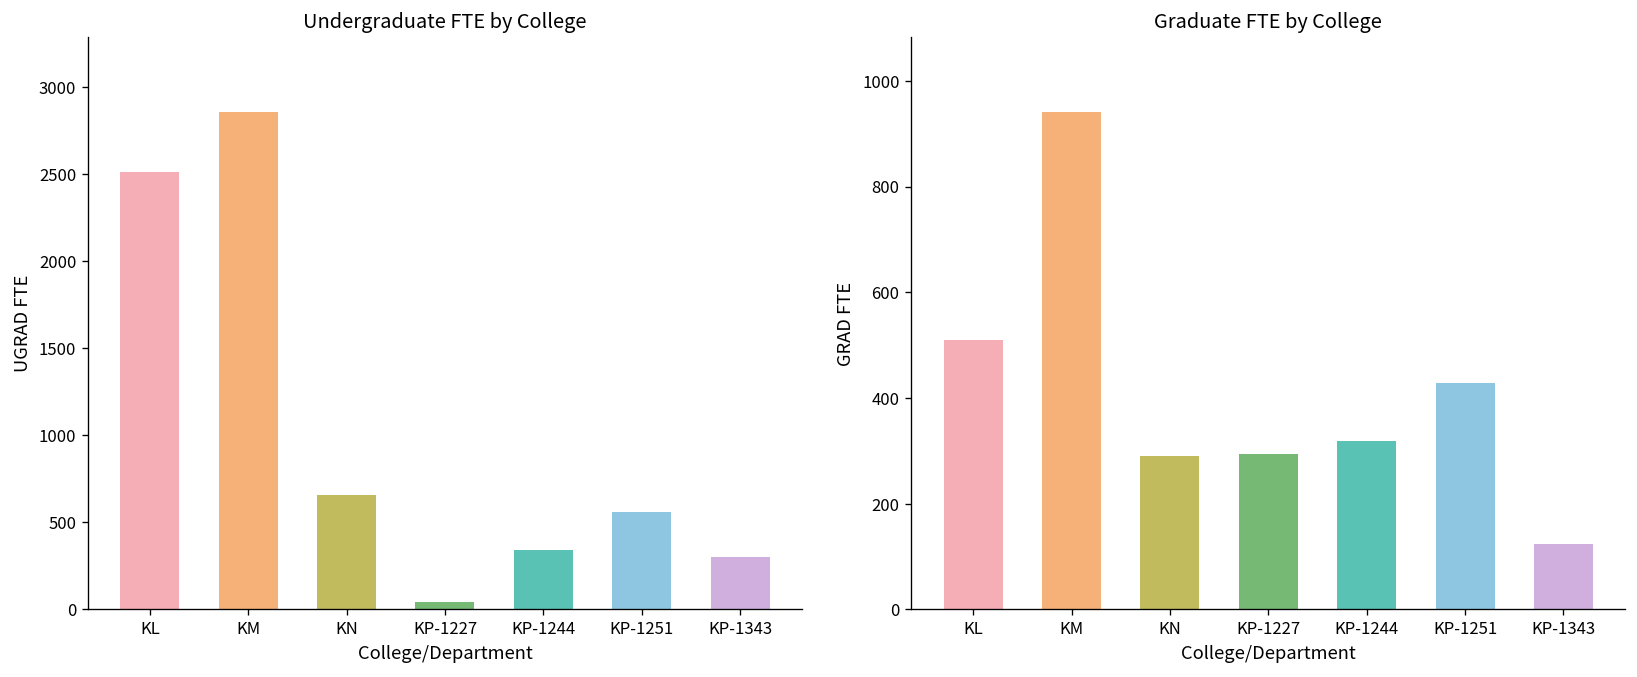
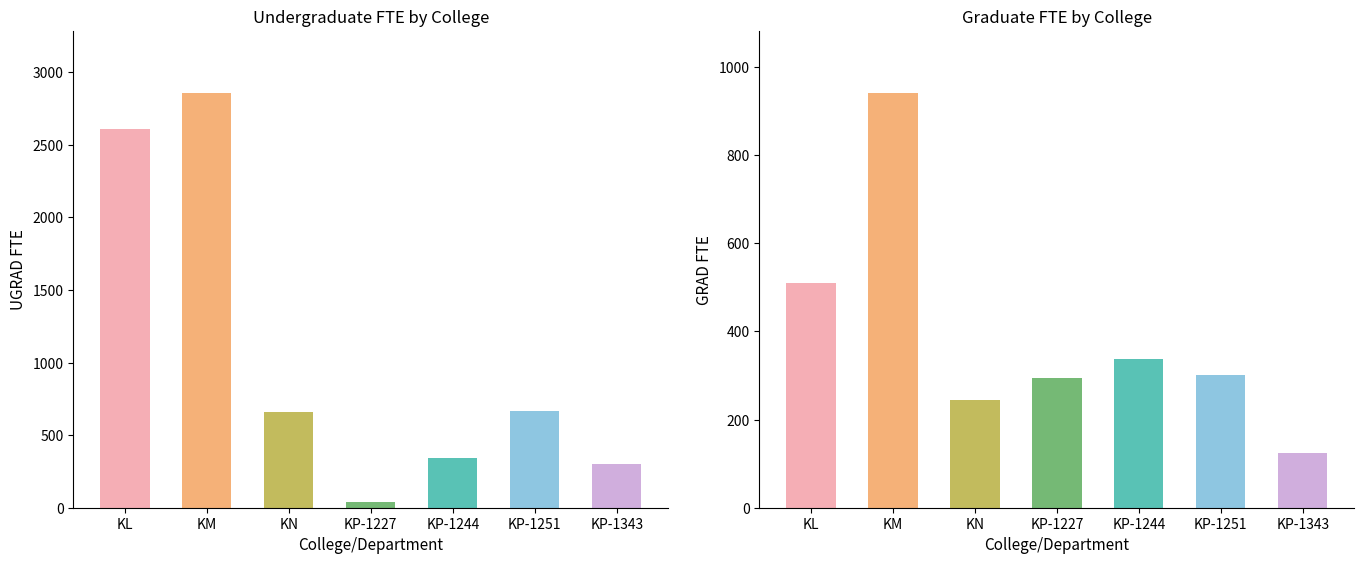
Undergraduate FTE by College, KL: 2510 -> 2610
Undergraduate FTE by College, KP-1251: 560 -> 670
Graduate FTE by College, KN: 290 -> 240
Graduate FTE by College, KP-1244: 320 -> 340
Graduate FTE by College, KP-1251: 430 -> 300
